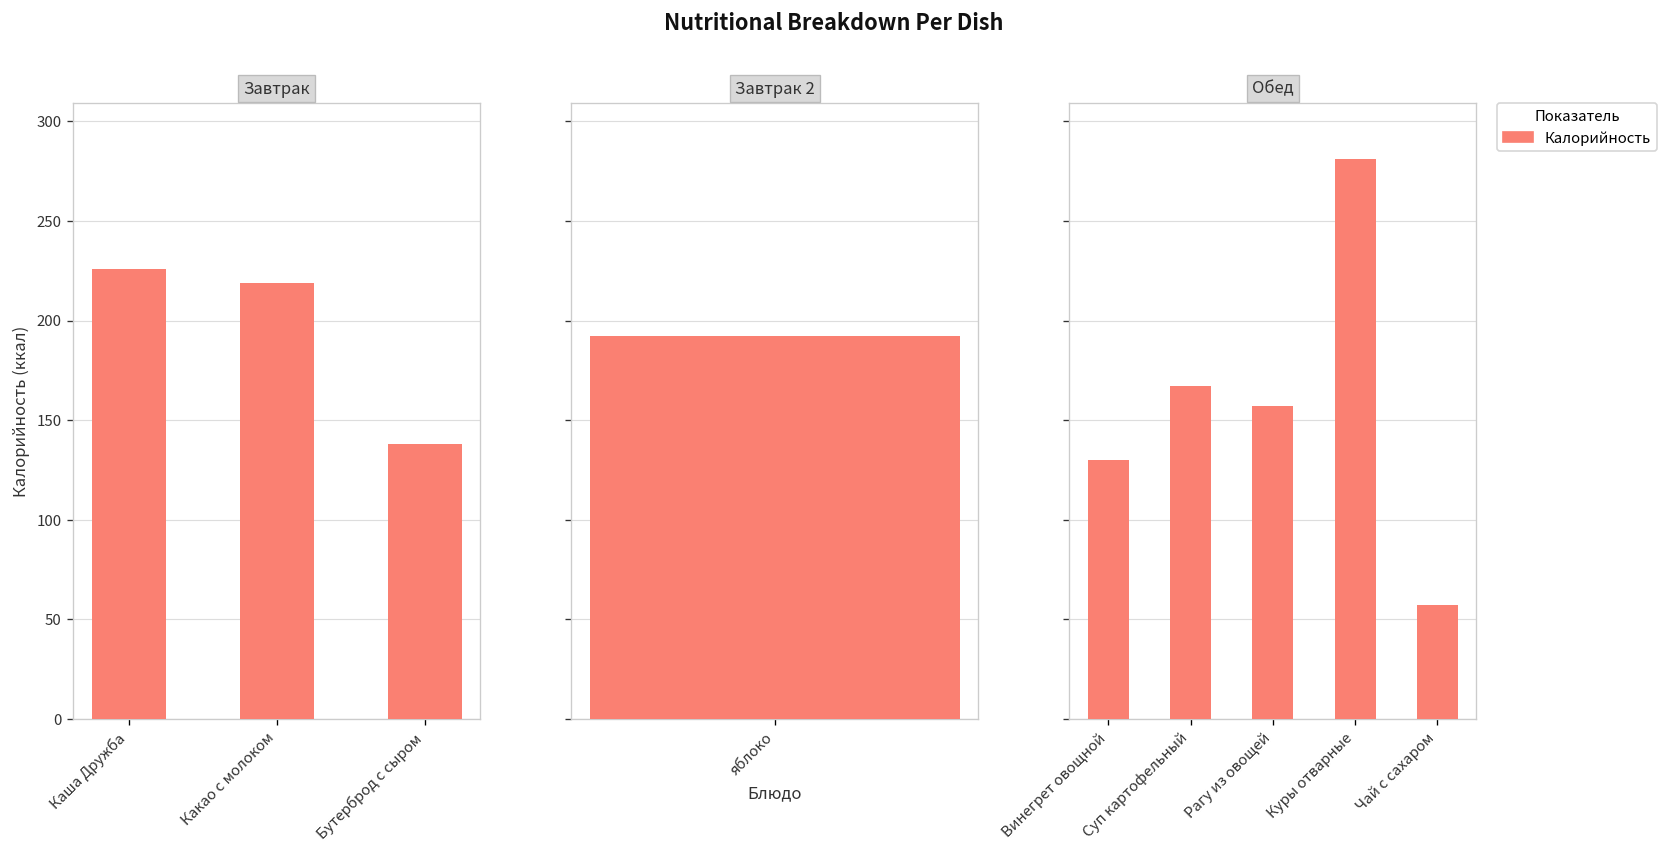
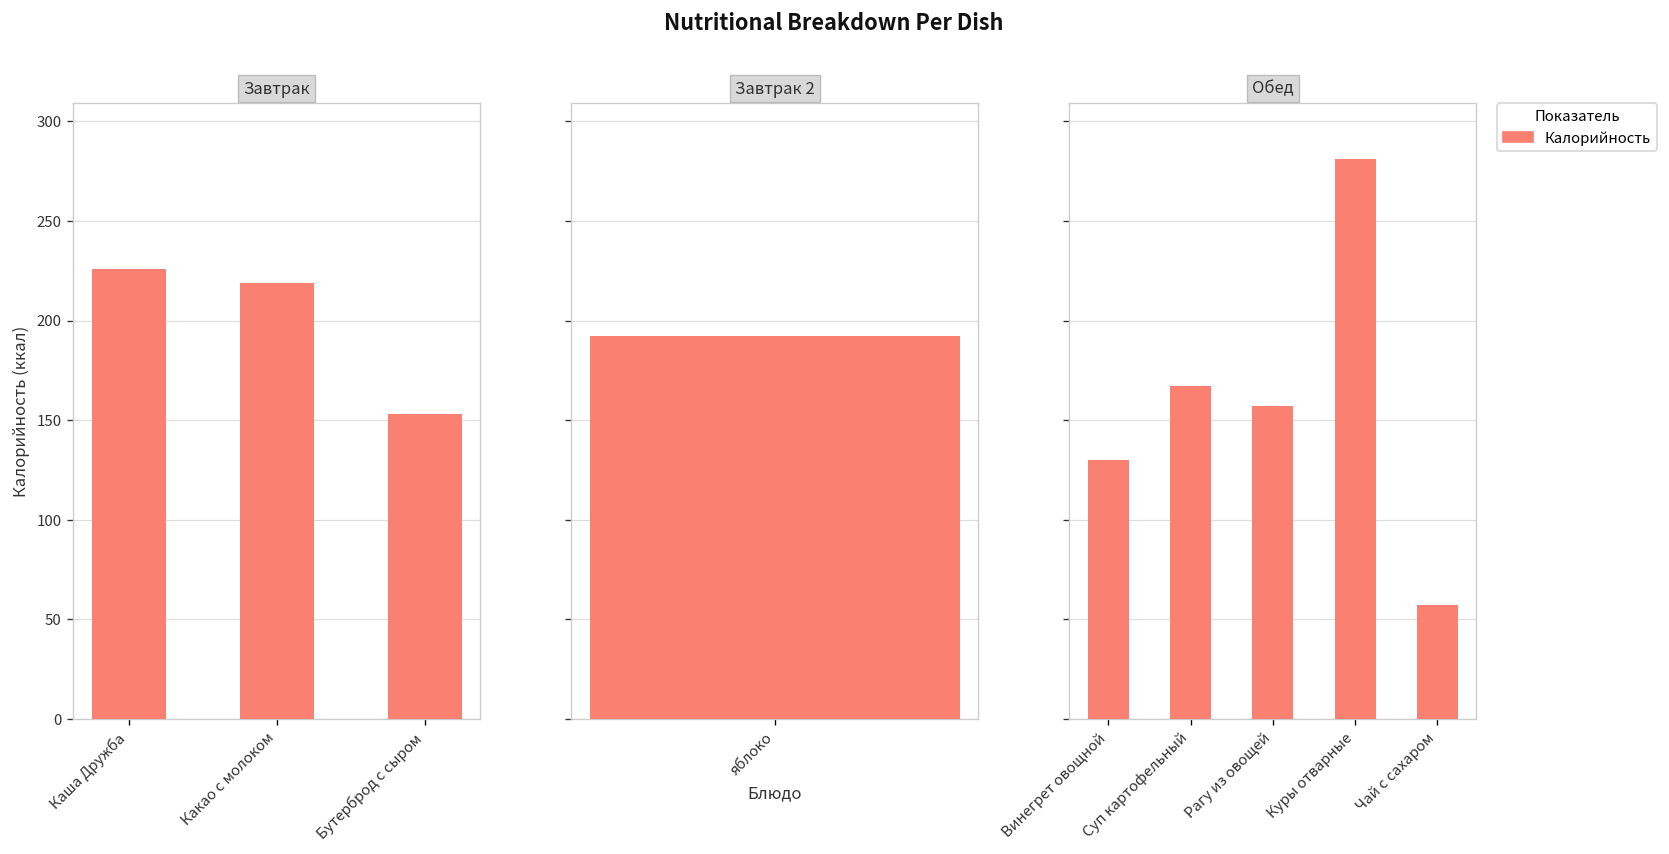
Завтрак, Бутерброд с сыром: 138 -> 153
